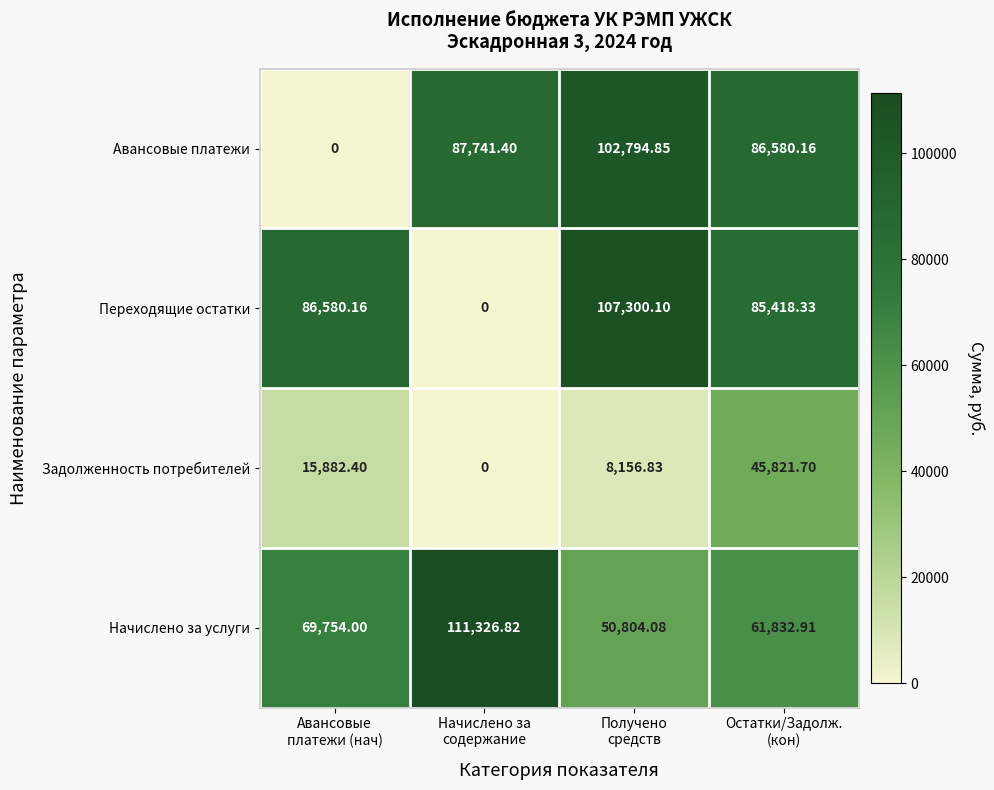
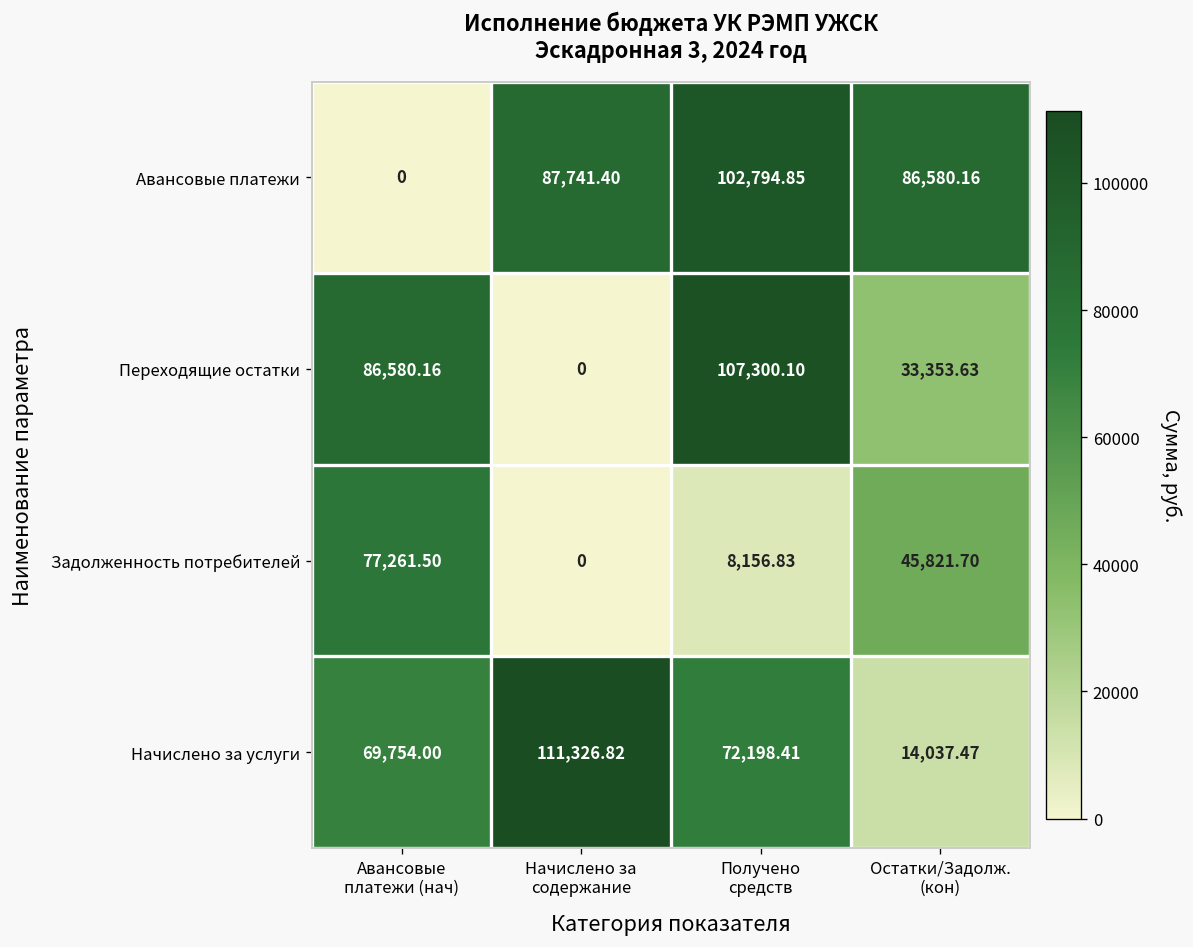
Переходящие остатки, Остатки/Задолж. (кон): 85,418.33 -> 33,353.63
Задолженность потребителей, Авансовые платежи (нач): 15,882.40 -> 77,261.50
Начислено за услуги, Получено средств: 50,804.08 -> 72,198.41
Начислено за услуги, Остатки/Задолж. (кон): 61,832.91 -> 14,037.47
